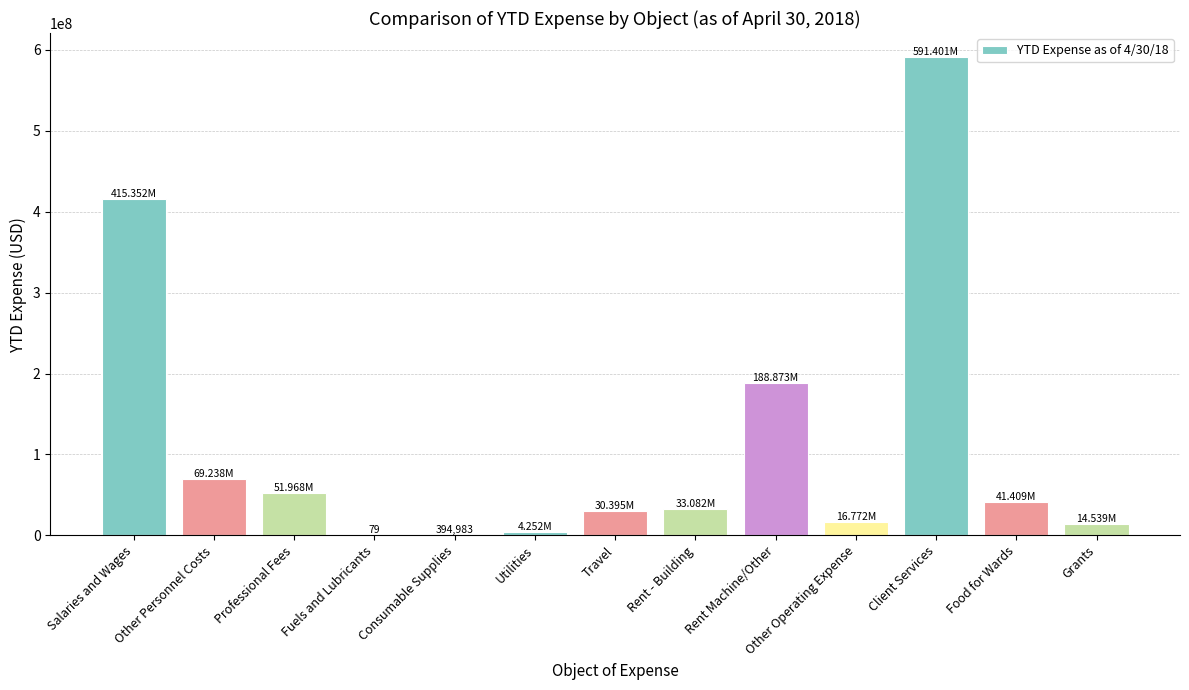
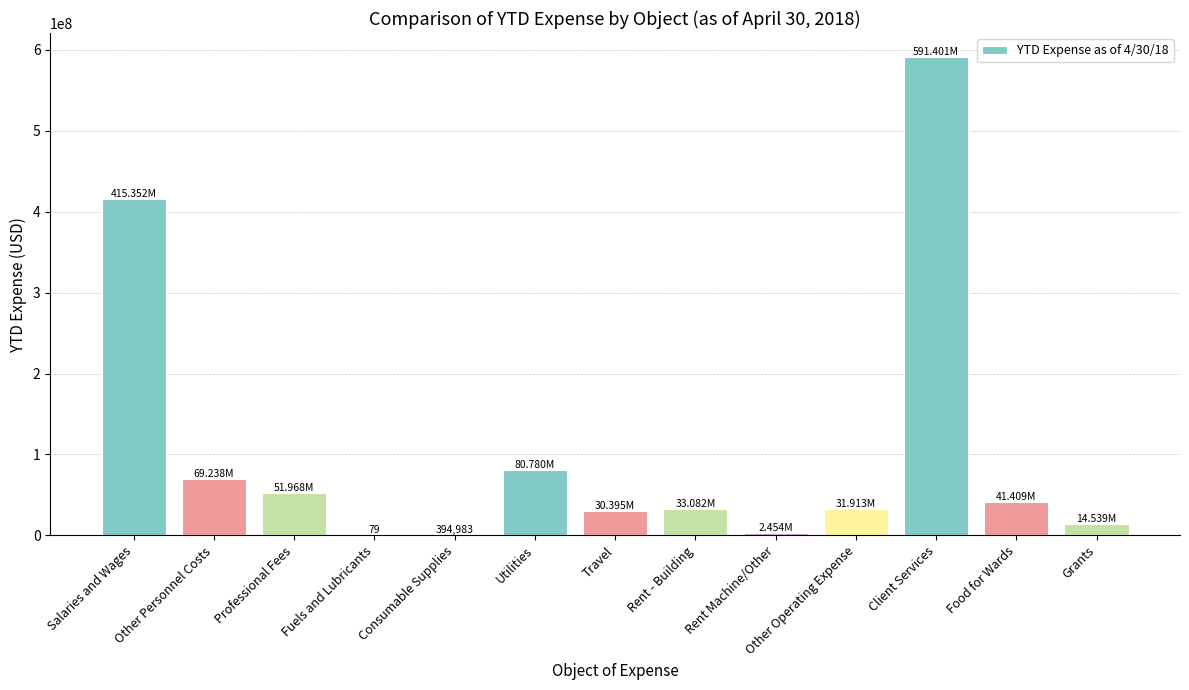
Utilities: 4.252M -> 80.780M
Rent Machine/Other: 188.873M -> 2.454M
Other Operating Expense: 16.772M -> 31.913M
